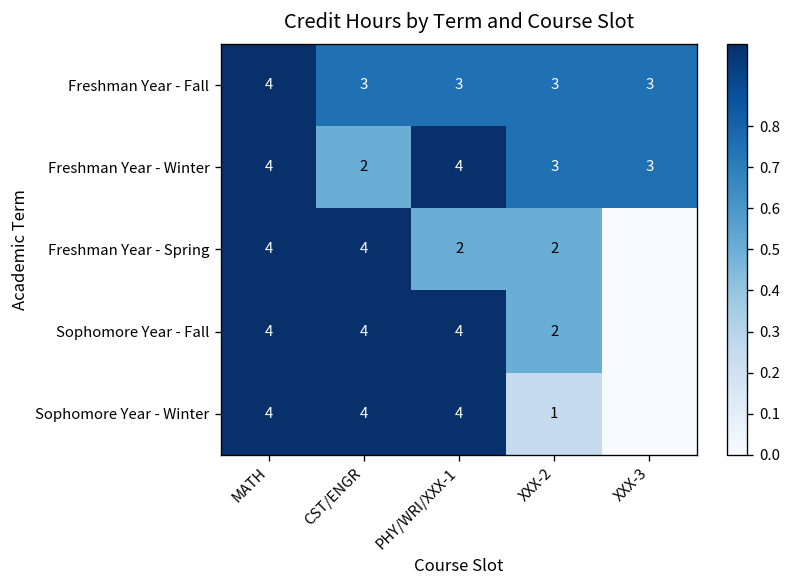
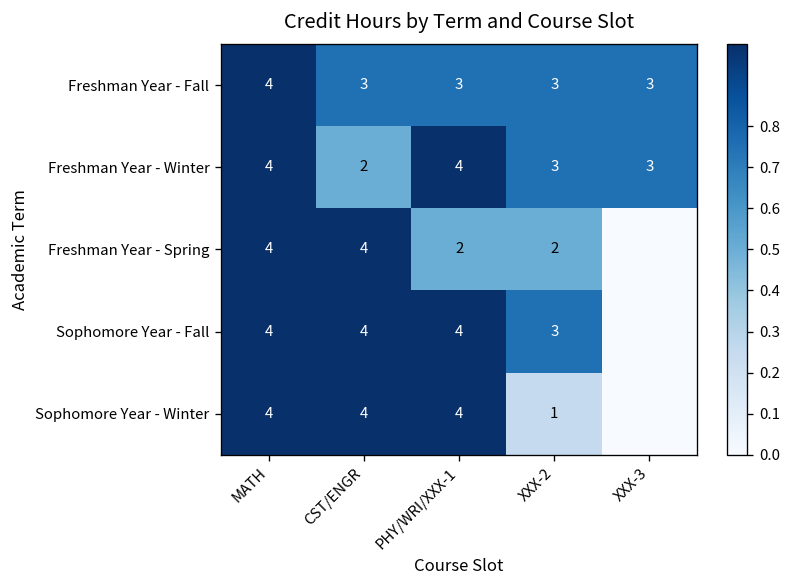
Sophomore Year - Fall, XXX-2: 2 -> 3
